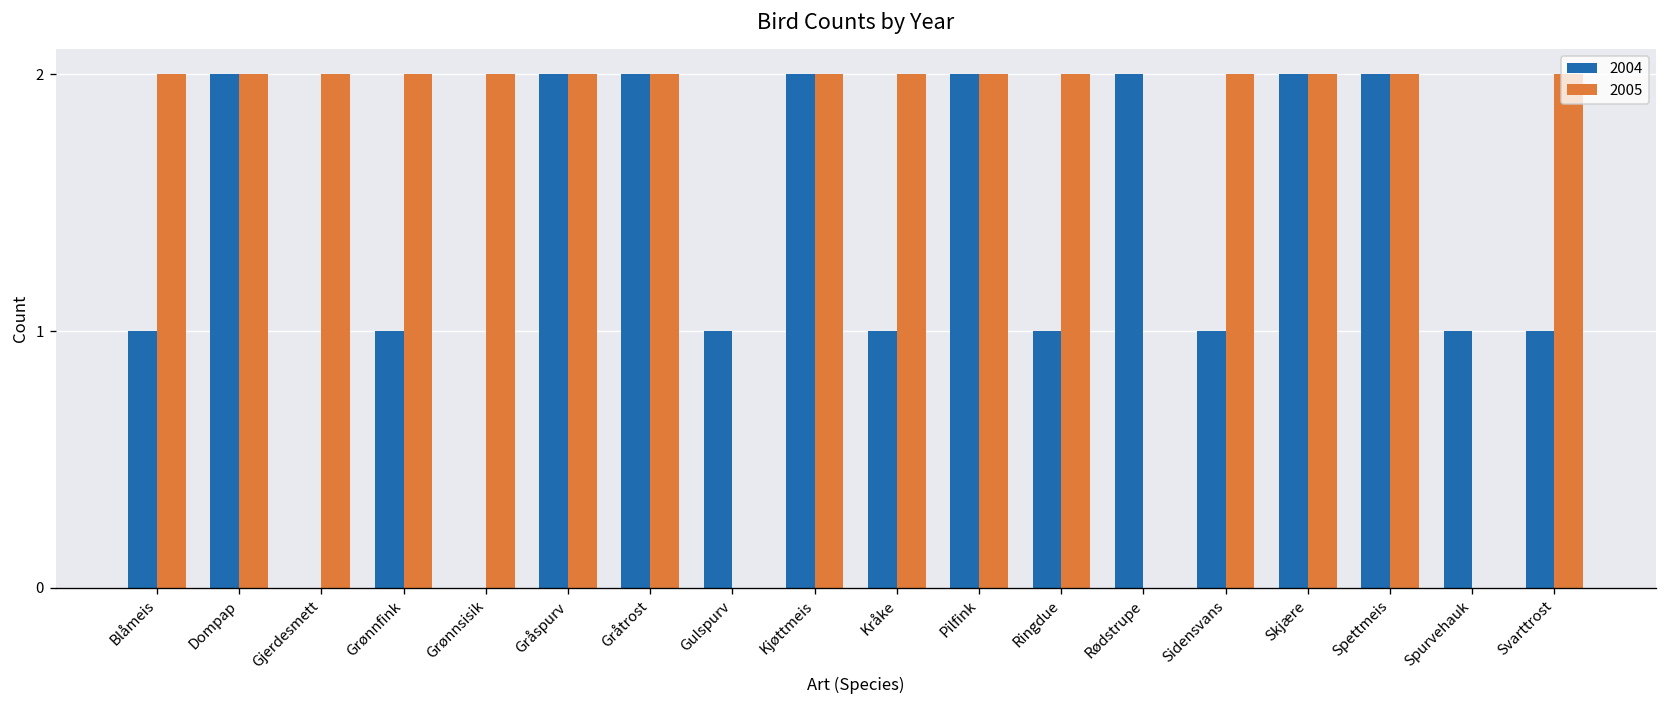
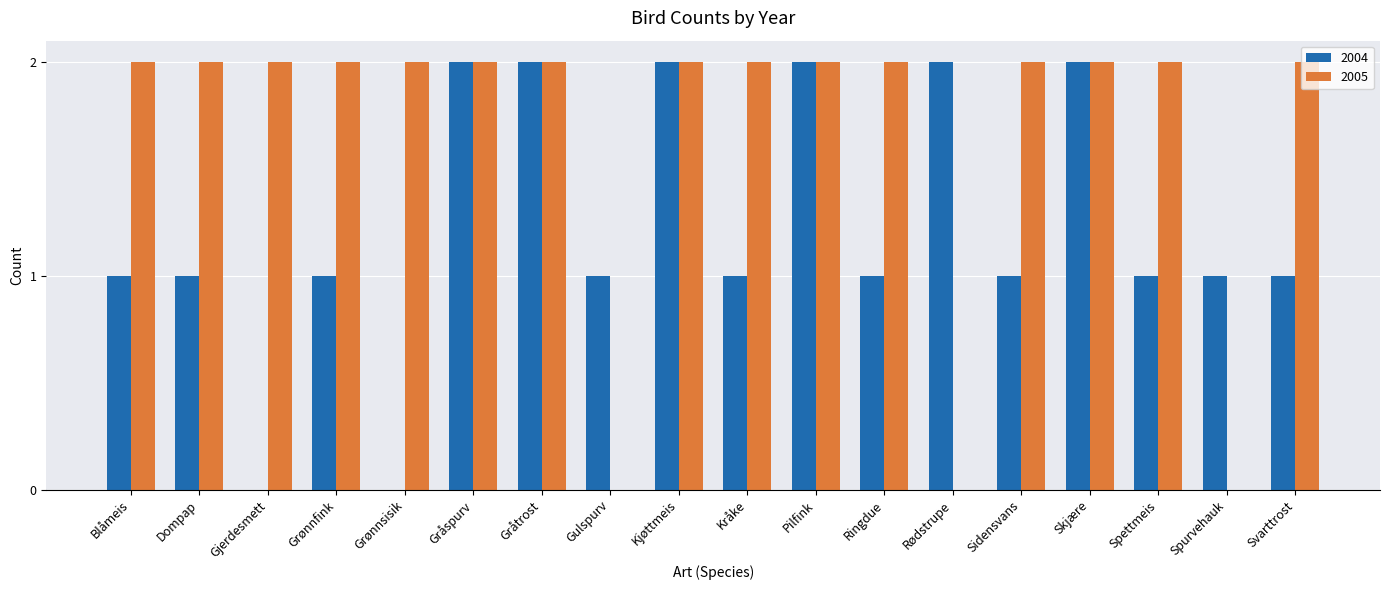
2004, Dompap: 2 -> 1
2004, Spettmeis: 2 -> 1
